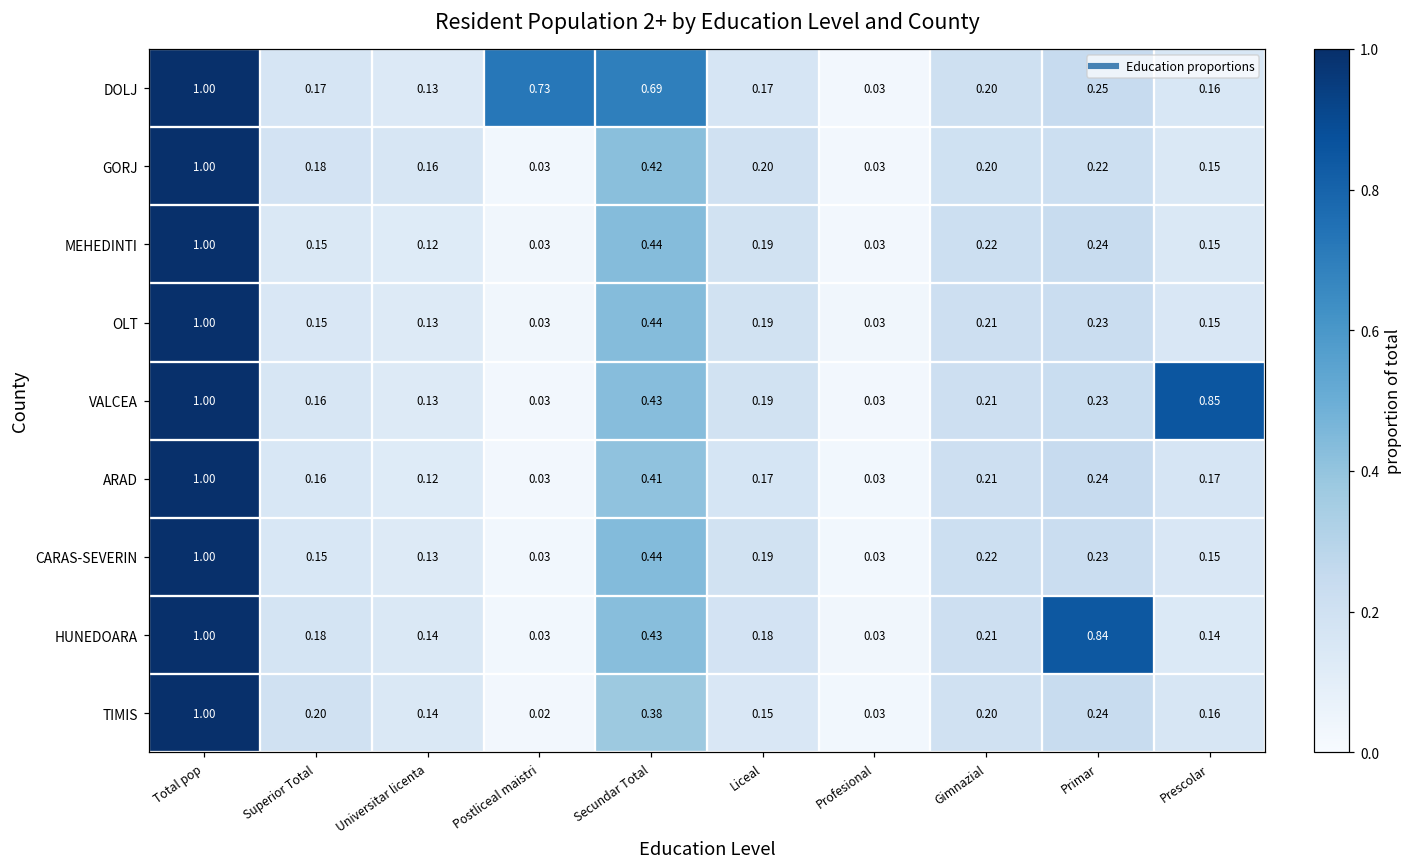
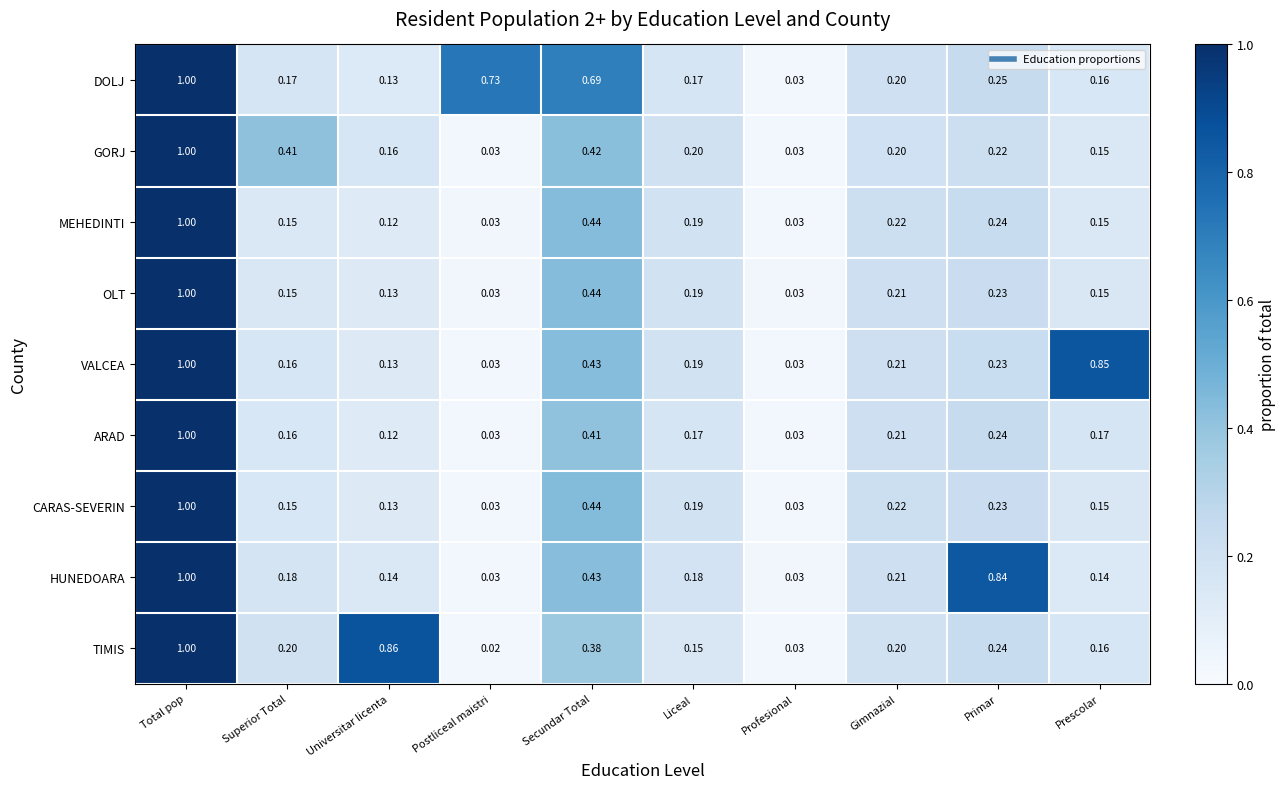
GORJ, Superior Total: 0.18 -> 0.41
TIMIS, Universitar licenta: 0.14 -> 0.86
